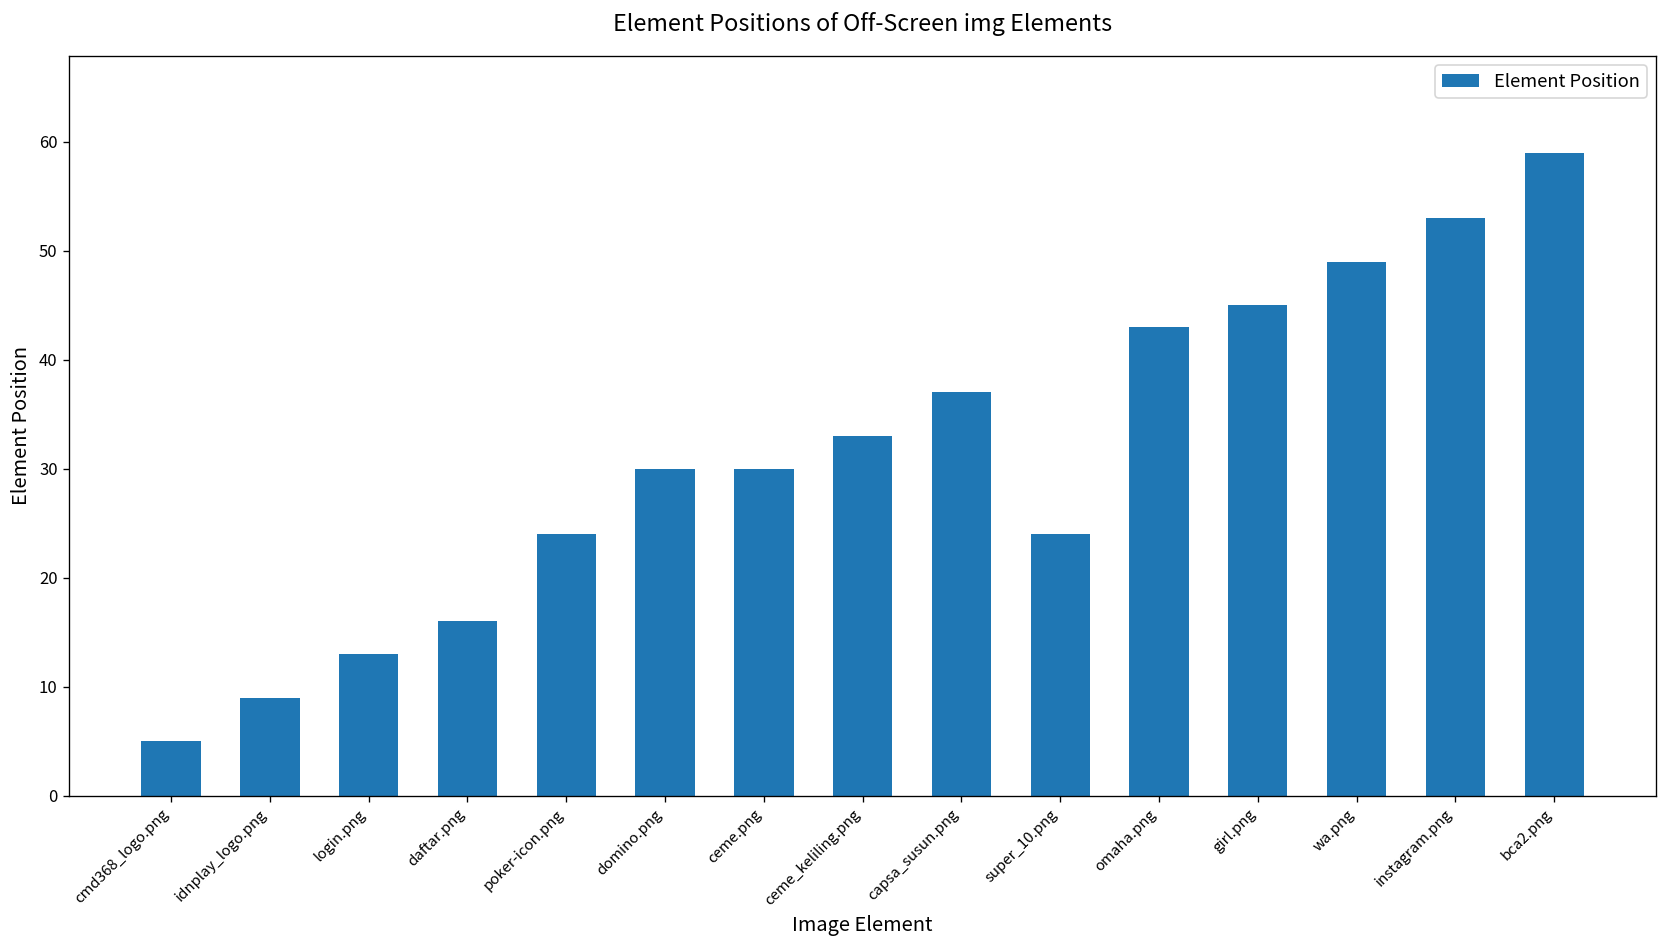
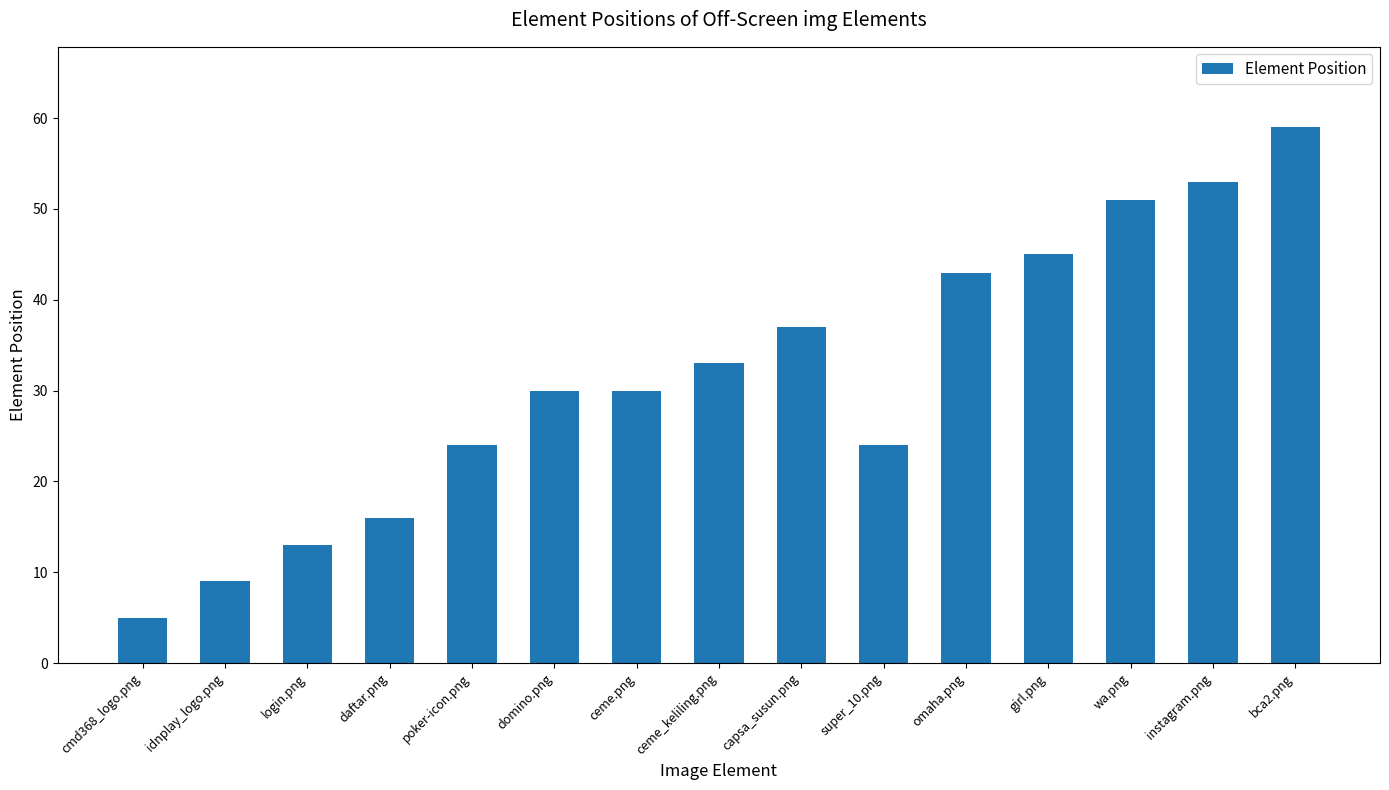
wa.png: 49 -> 51
